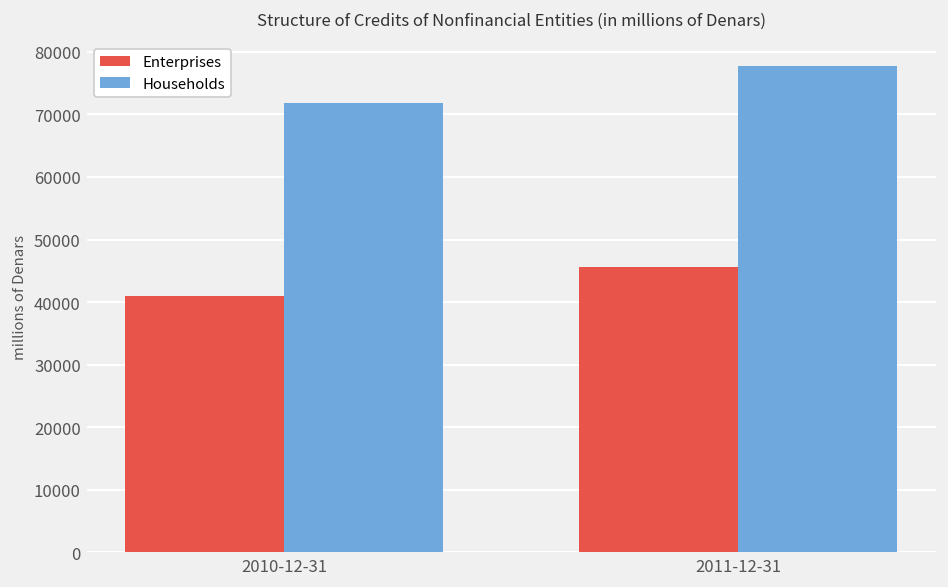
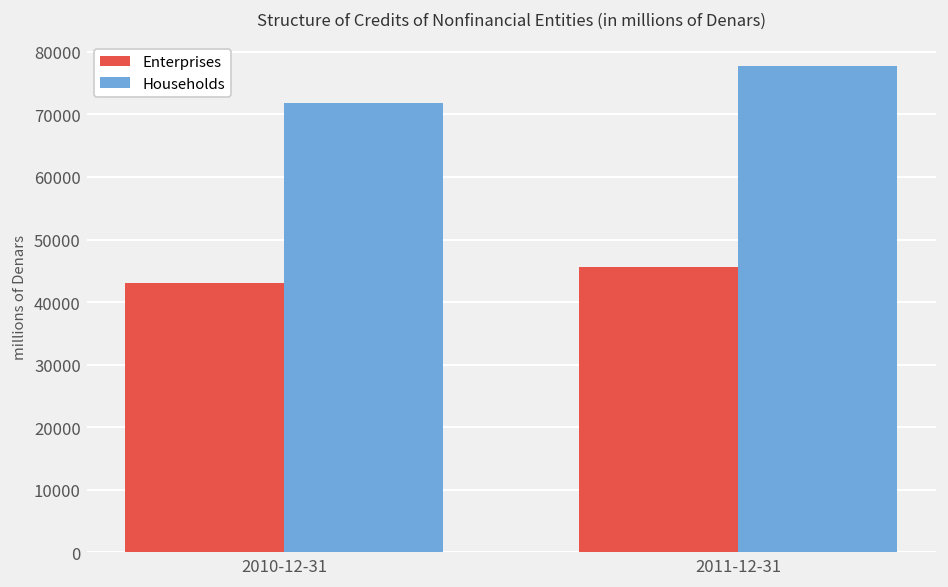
Enterprises, 2010-12-31: 41000 -> 43000
